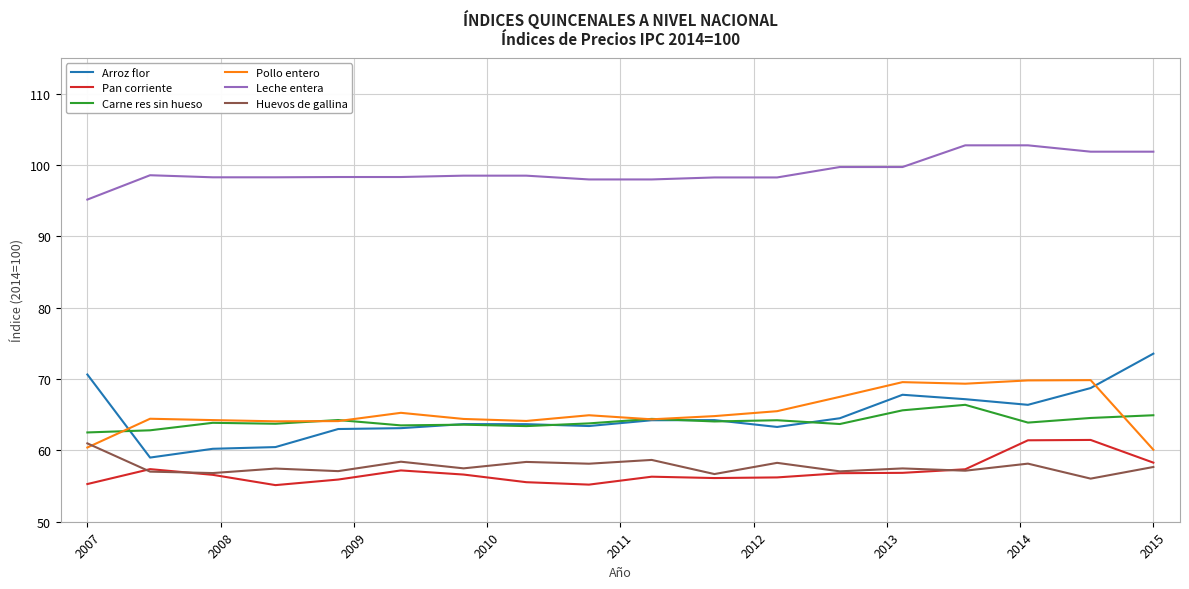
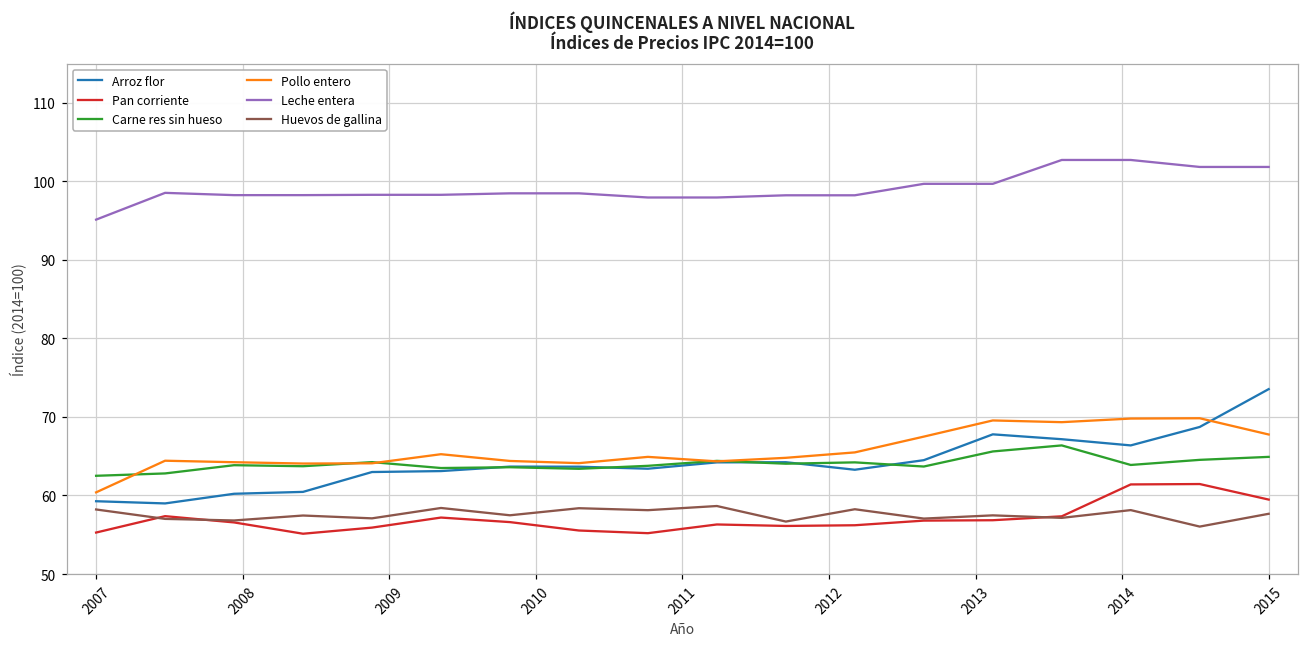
Arroz flor, 2007: 71 -> 59
Huevos de gallina, 2007: 61 -> 58
Pan corriente, 2015: 58 -> 59
Pollo entero, 2015: 60 -> 68
